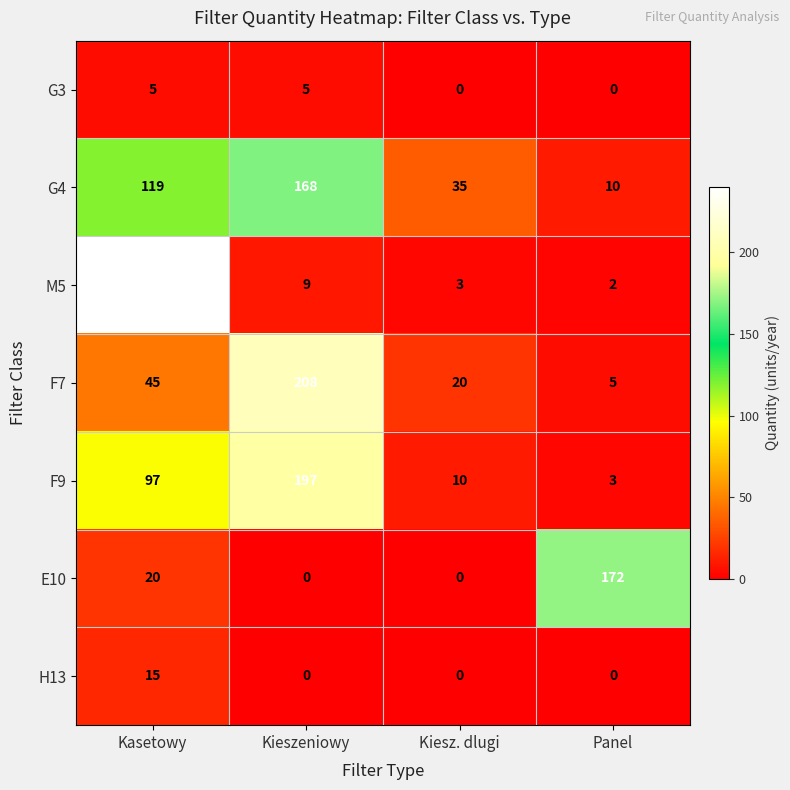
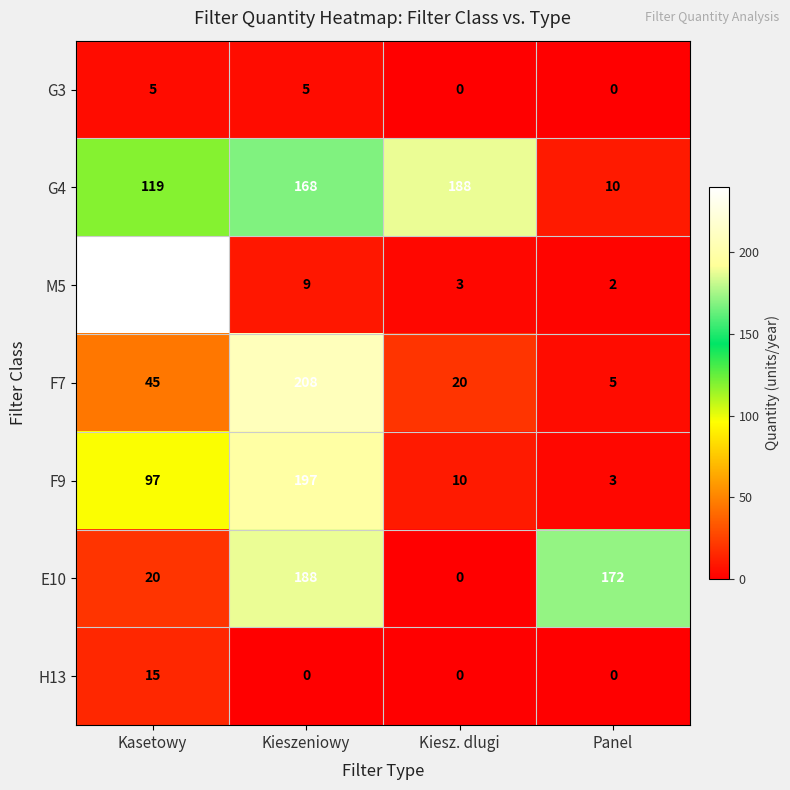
G4, Kiesz. dlugi: 35 -> 188
E10, Kieszeniowy: 0 -> 188
